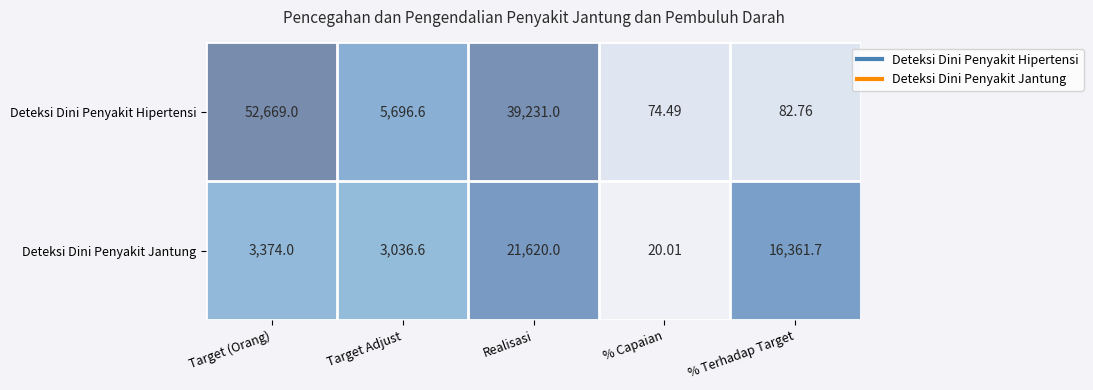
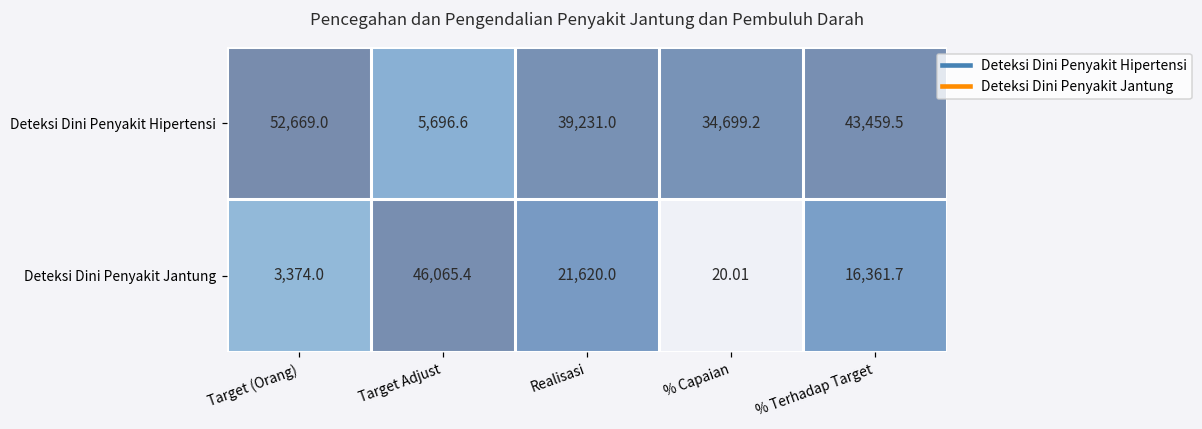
Deteksi Dini Penyakit Hipertensi, % Capaian: 74.49 -> 34,699.2
Deteksi Dini Penyakit Hipertensi, % Terhadap Target: 82.76 -> 43,459.5
Deteksi Dini Penyakit Jantung, Target Adjust: 3,036.6 -> 46,065.4
